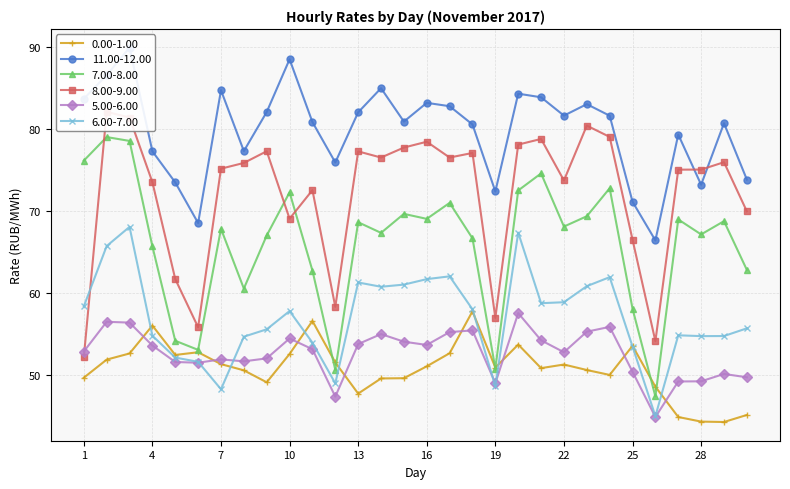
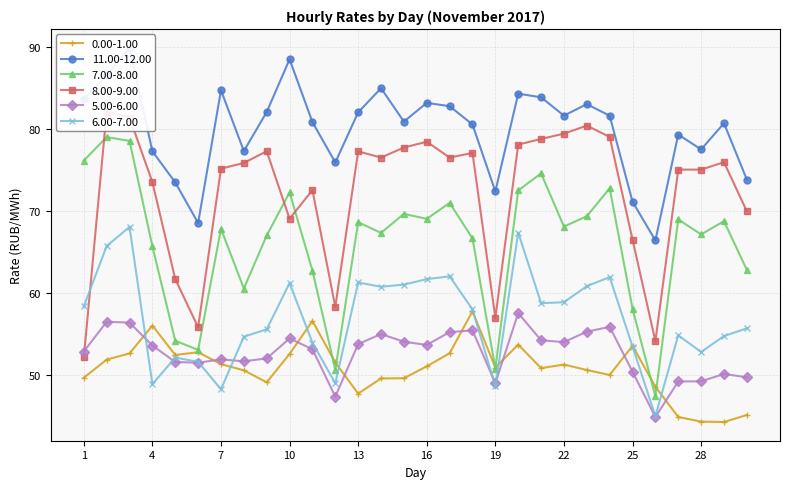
6.00-7.00, 4: 55 -> 49
6.00-7.00, 10: 58 -> 61
8.00-9.00, 22: 74 -> 79
5.00-6.00, 22: 53 -> 54
11.00-12.00, 28: 73 -> 77
6.00-7.00, 28: 55 -> 53
